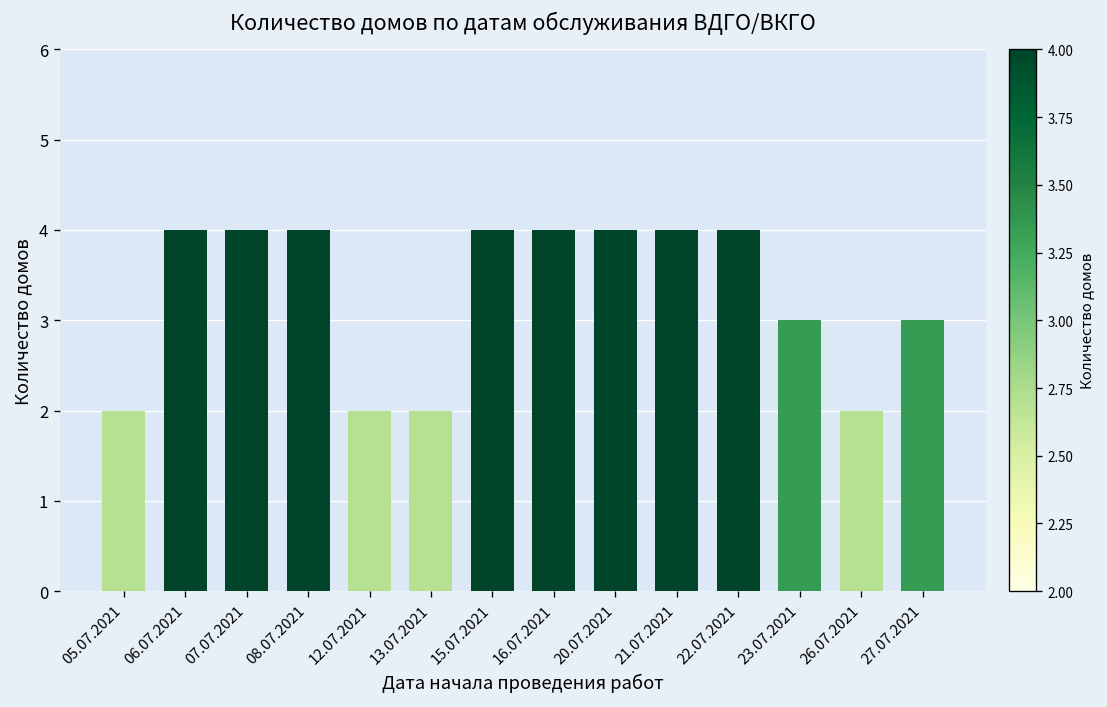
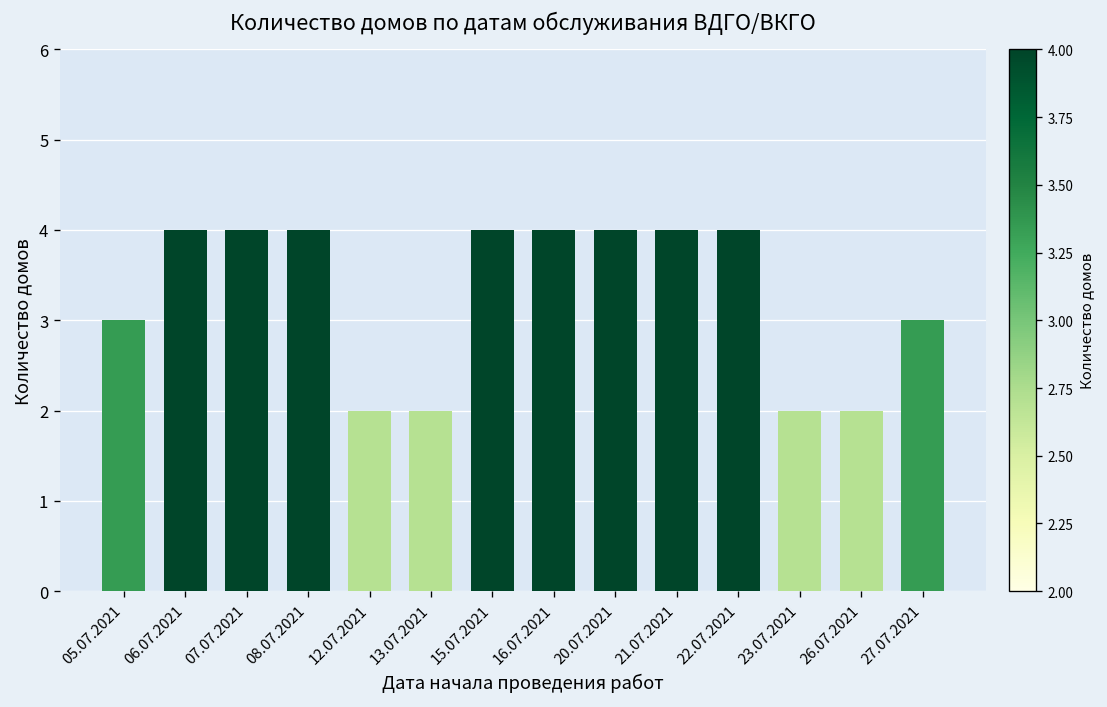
05.07.2021: 2 -> 3
23.07.2021: 3 -> 2
